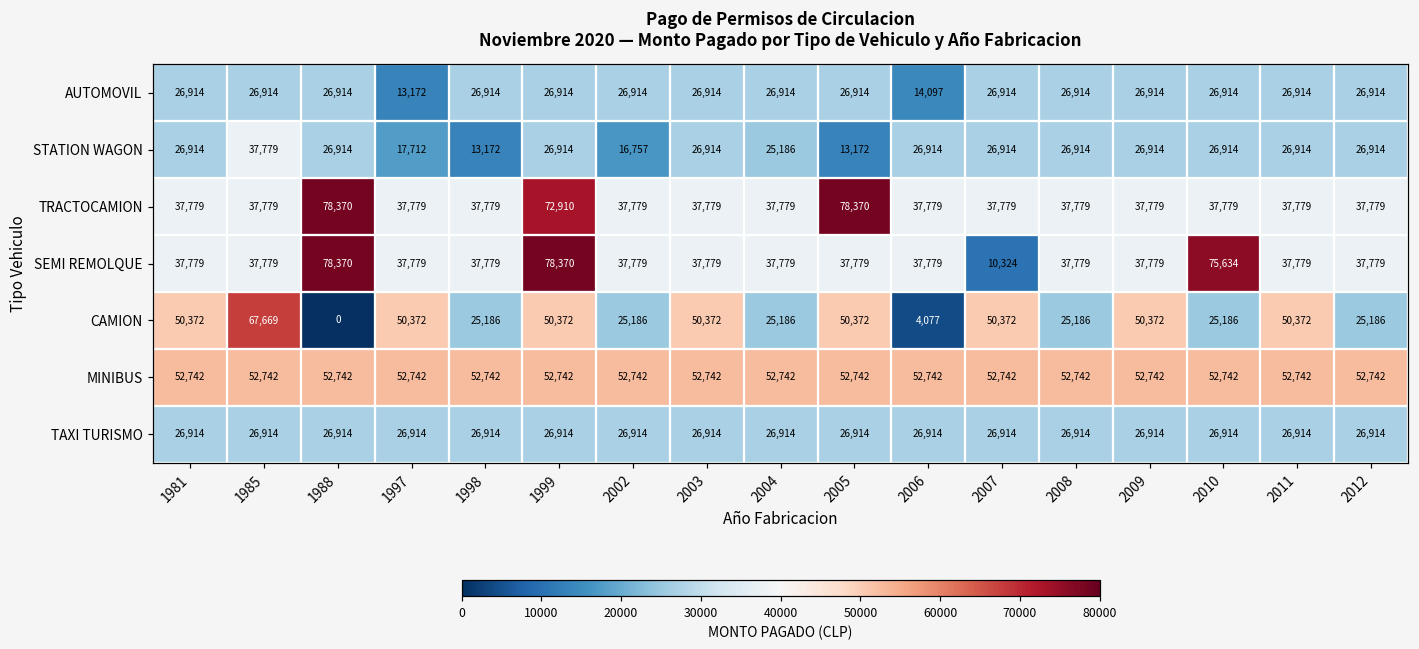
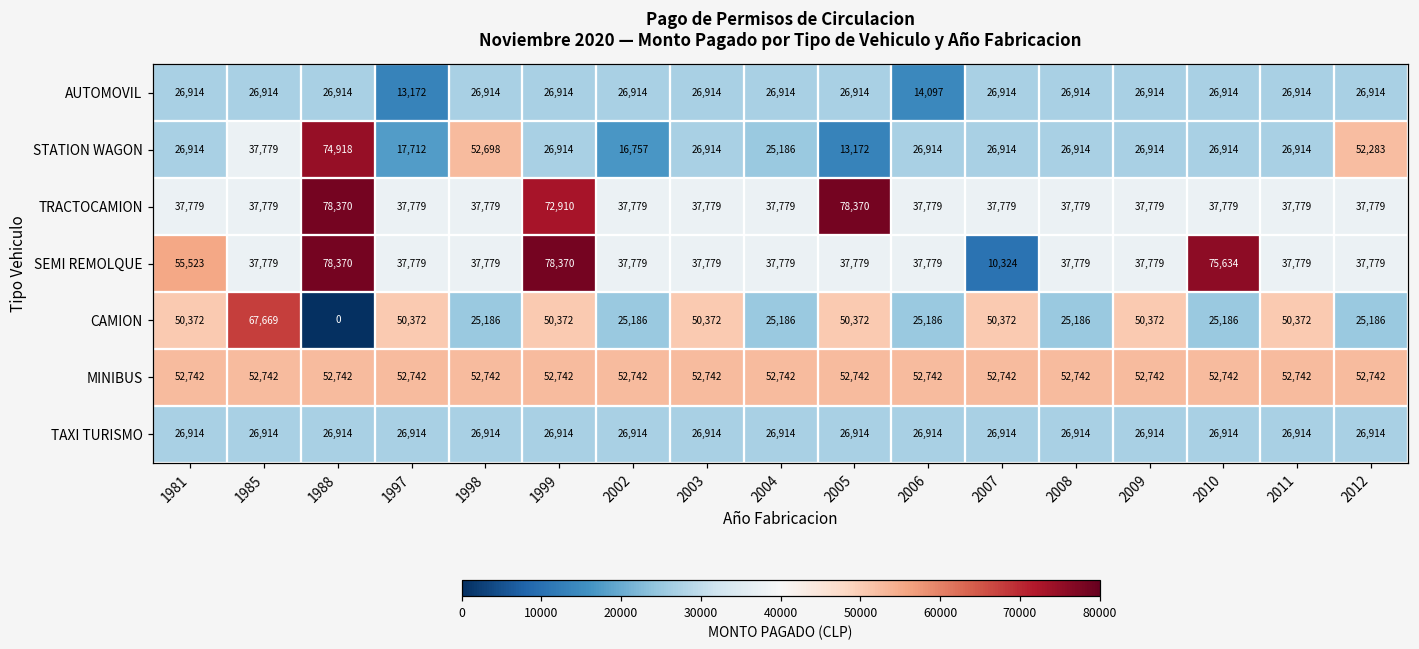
STATION WAGON, 1988: 26,914 -> 74,918
STATION WAGON, 1998: 13,172 -> 52,698
STATION WAGON, 2012: 26,914 -> 52,283
SEMI REMOLQUE, 1981: 37,779 -> 55,523
CAMION, 2006: 4,077 -> 25,186
